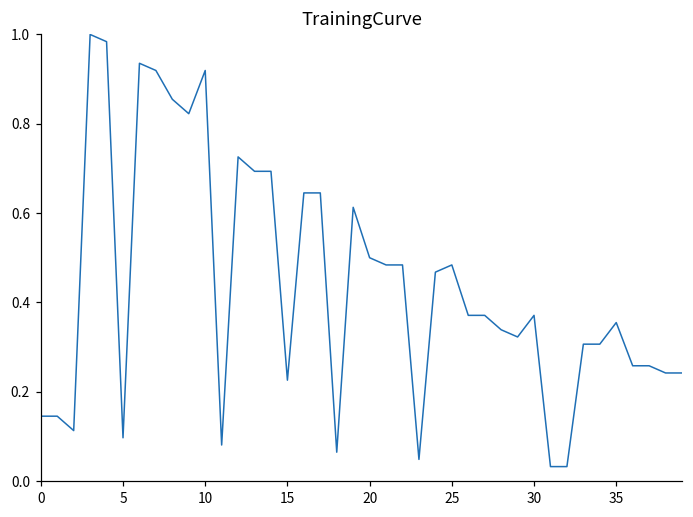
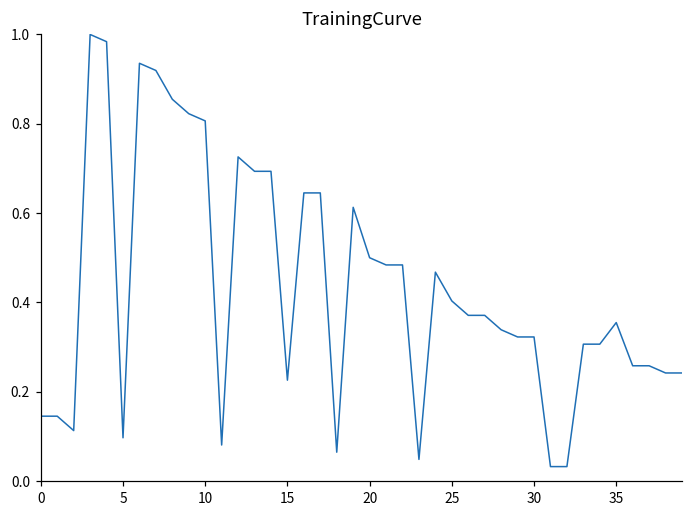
10: 0.92 -> 0.81
25: 0.48 -> 0.40
30: 0.37 -> 0.32
